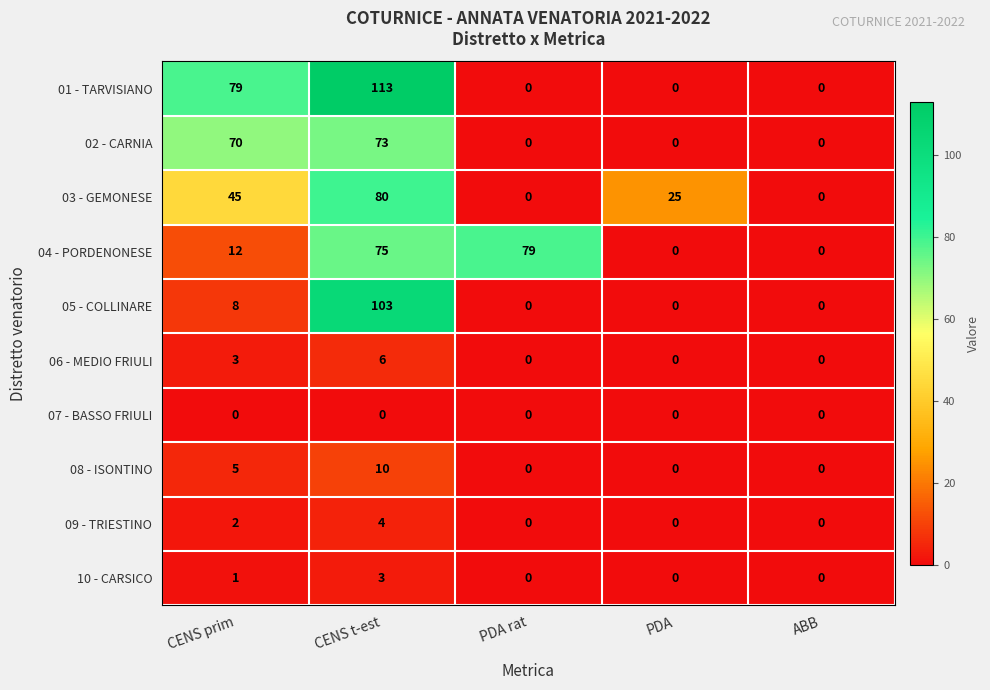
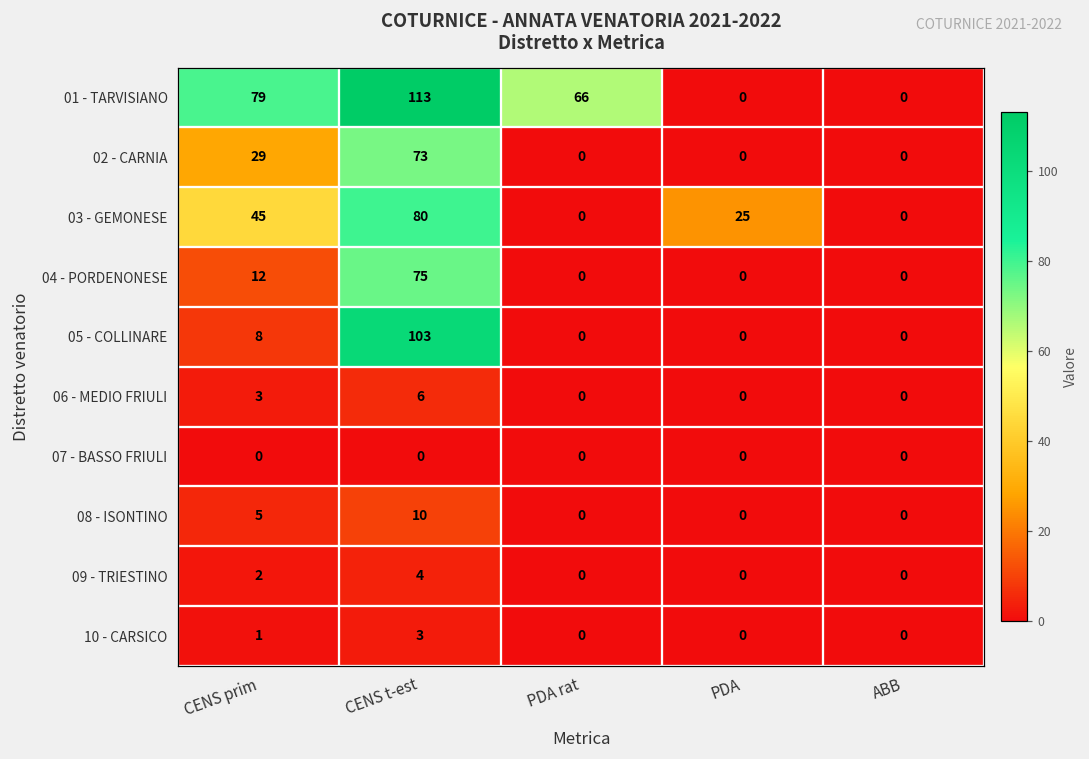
01 - TARVISIANO, PDA rat: 0 -> 66
02 - CARNIA, CENS prim: 70 -> 29
04 - PORDENONESE, PDA rat: 79 -> 0
